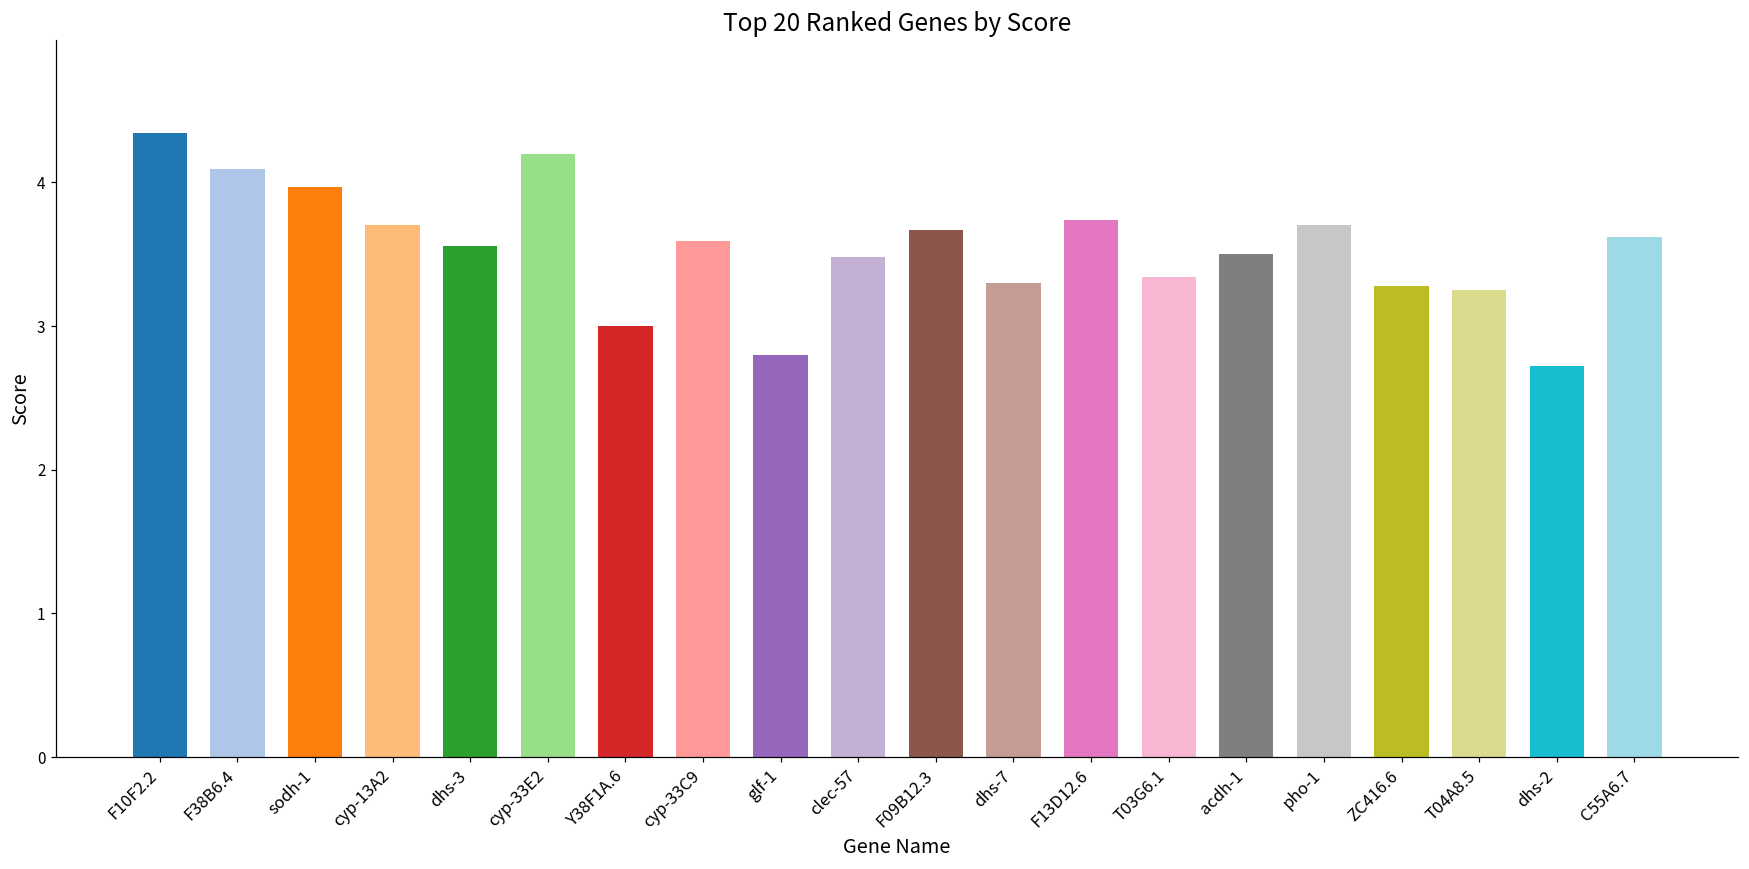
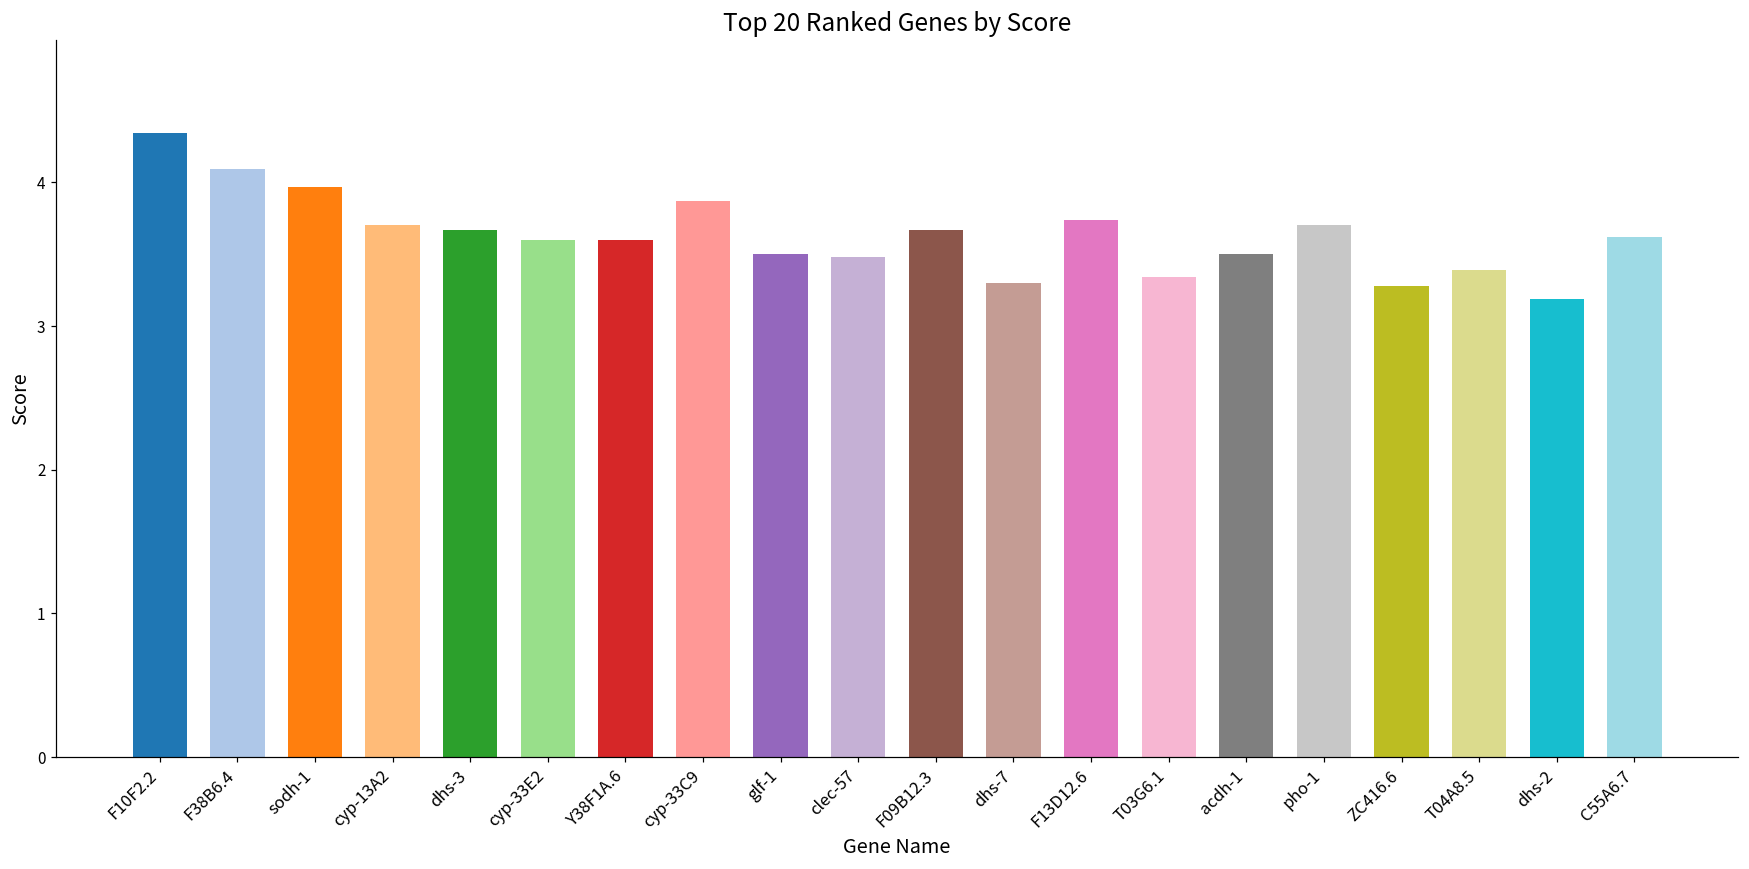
dhs-3: 3.56 -> 3.67
cyp-33E2: 4.2 -> 3.6
Y38F1A.6: 3.0 -> 3.6
cyp-33C9: 3.59 -> 3.87
glf-1: 2.8 -> 3.5
T04A8.5: 3.25 -> 3.39
dhs-2: 2.72 -> 3.19
